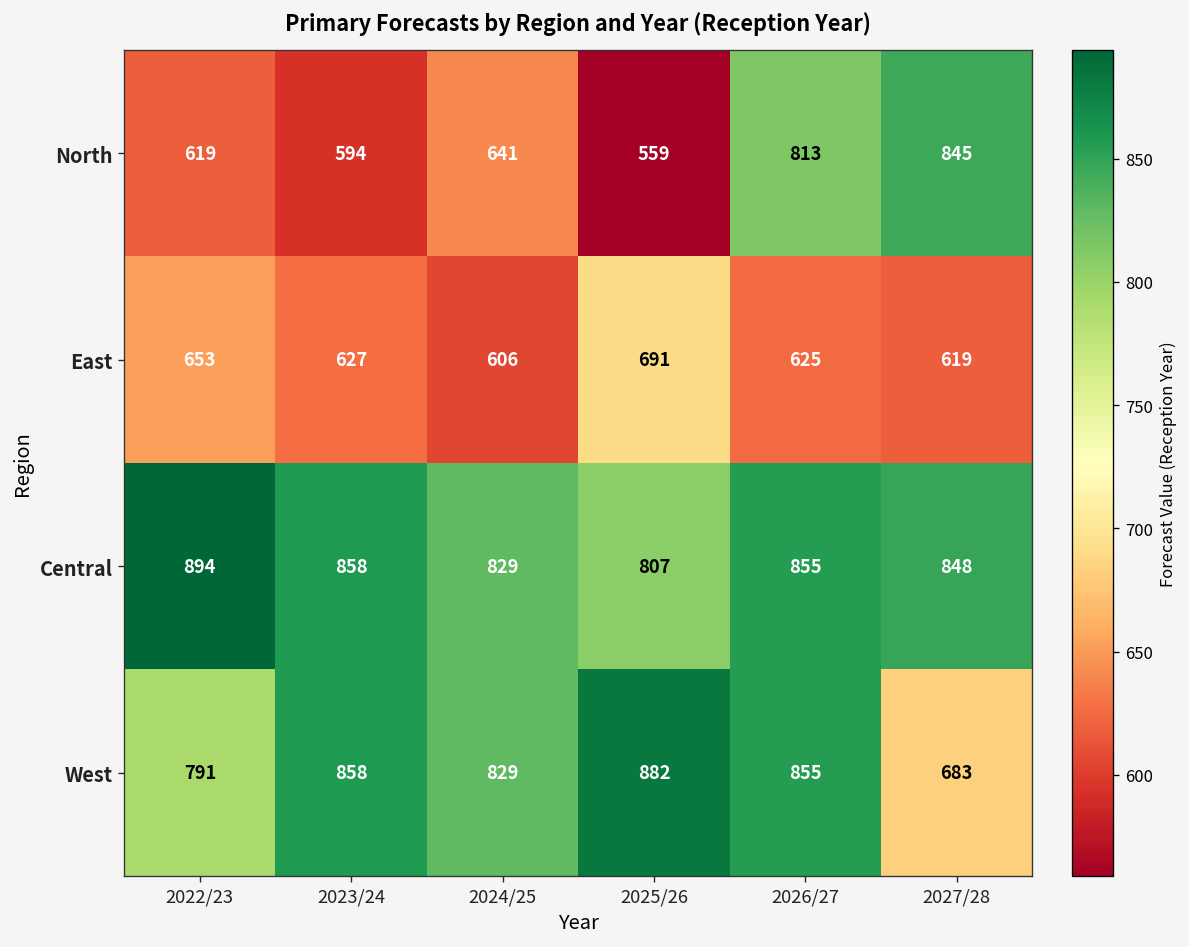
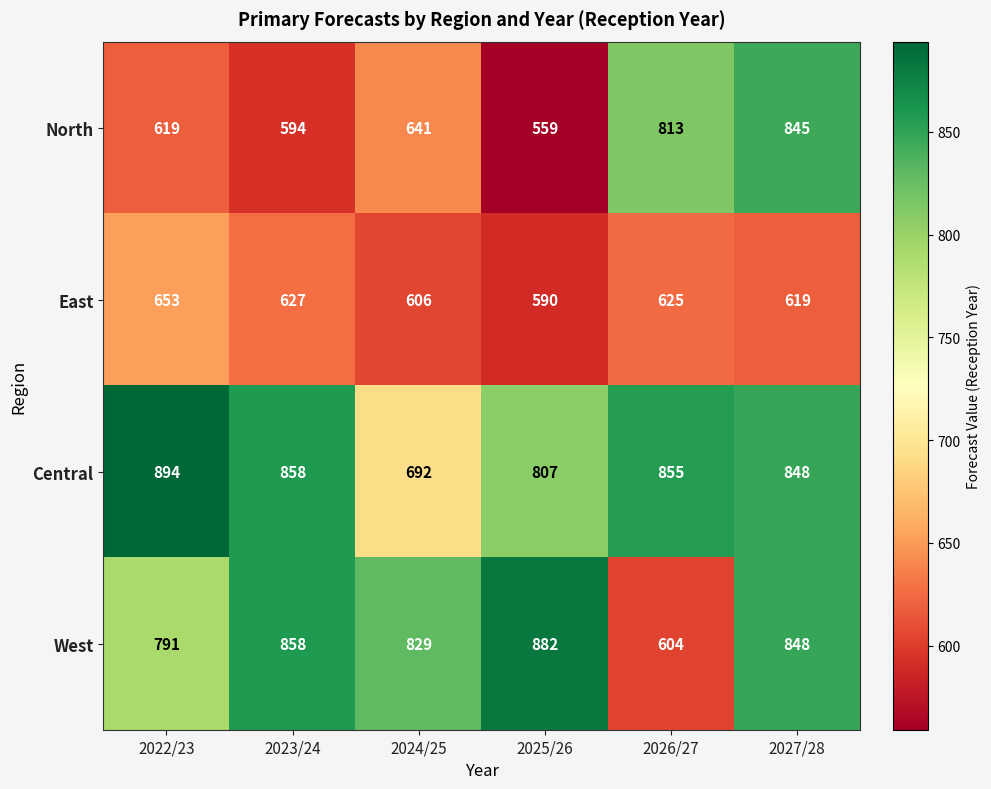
East, 2025/26: 691 -> 590
Central, 2024/25: 829 -> 692
West, 2026/27: 855 -> 604
West, 2027/28: 683 -> 848
